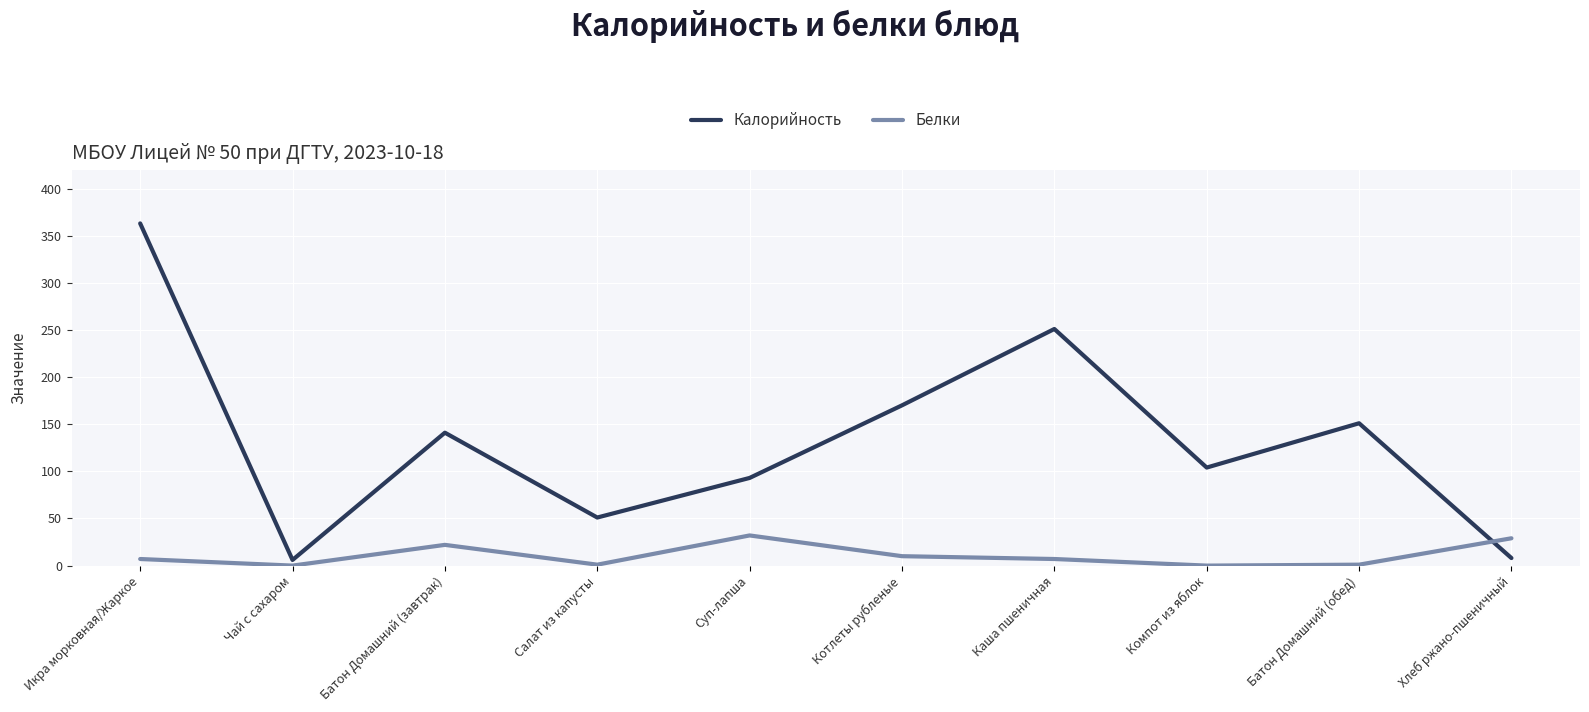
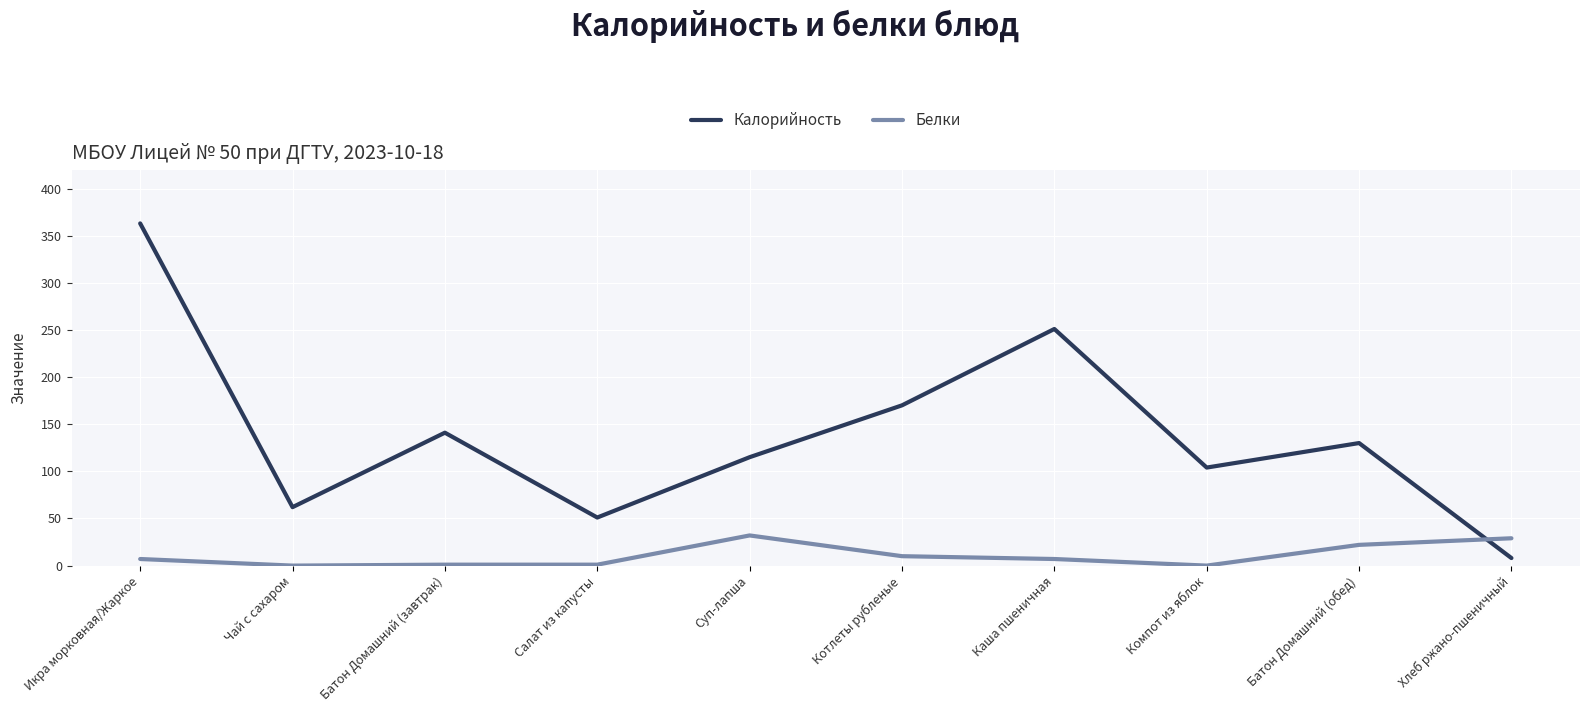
Калорийность, Чай с сахаром: 10 -> 60
Белки, Батон Домашний (завтрак): 20 -> 0
Калорийность, Суп-лапша: 90 -> 120
Калорийность, Батон Домашний (обед): 150 -> 130
Белки, Батон Домашний (обед): 0 -> 20
